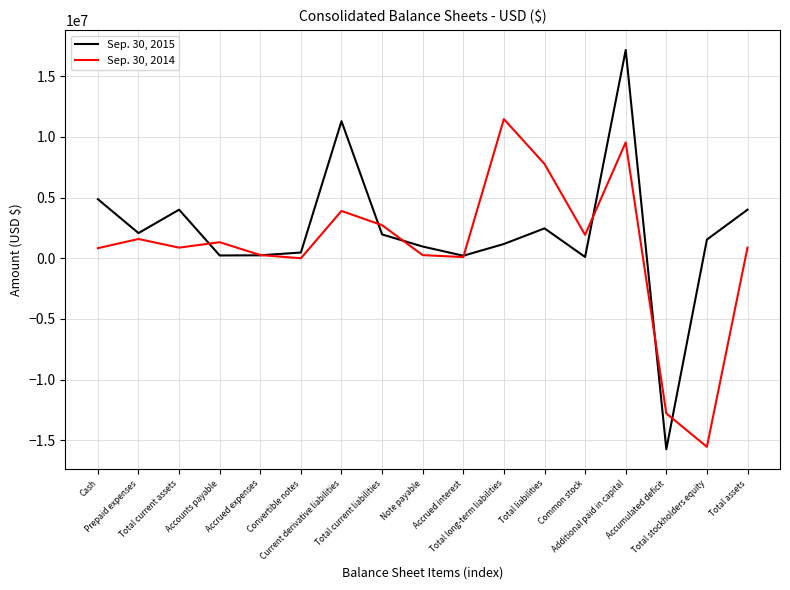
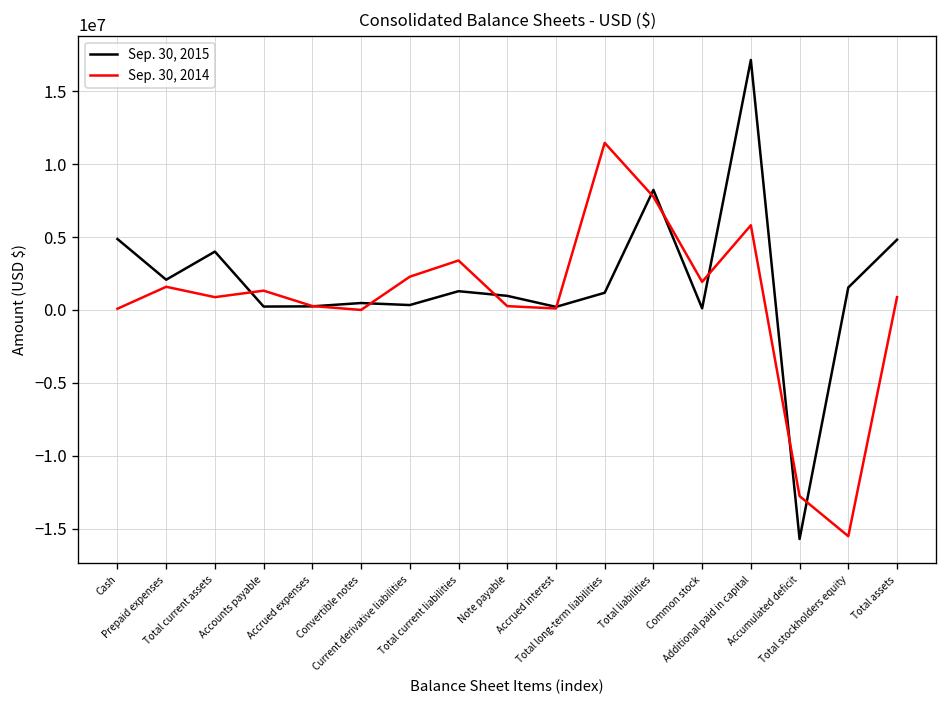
Sep. 30, 2014, Cash: 800000 -> 100000
Sep. 30, 2015, Current derivative liabilities: 11300000 -> 300000
Sep. 30, 2014, Current derivative liabilities: 3900000 -> 2300000
Sep. 30, 2015, Total current liabilities: 2000000 -> 1300000
Sep. 30, 2014, Total current liabilities: 2700000 -> 3400000
Sep. 30, 2015, Total liabilities: 2500000 -> 8200000
Sep. 30, 2014, Additional paid in capital: 9500000 -> 5800000
Sep. 30, 2015, Total assets: 4000000 -> 4800000
